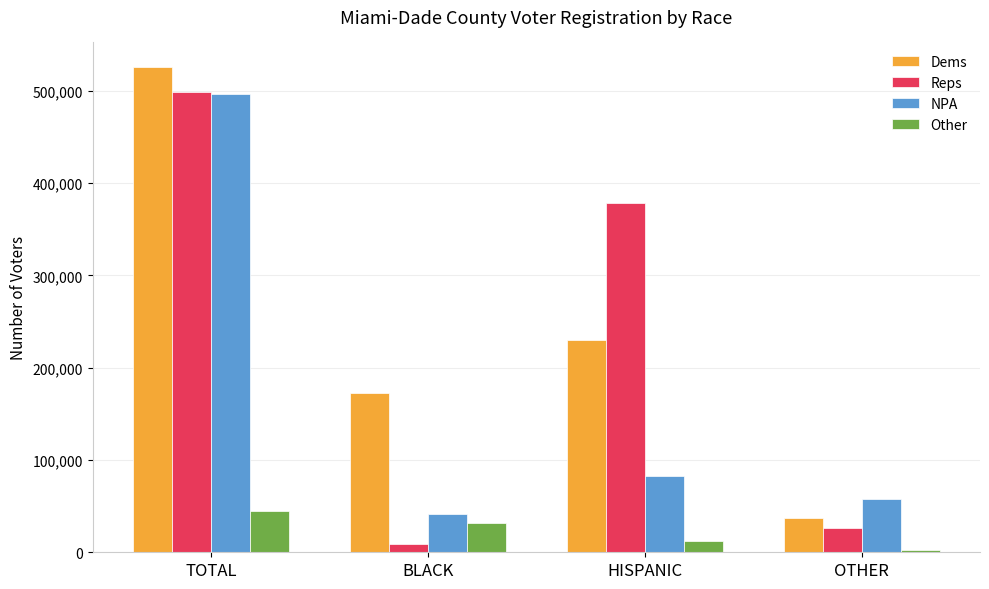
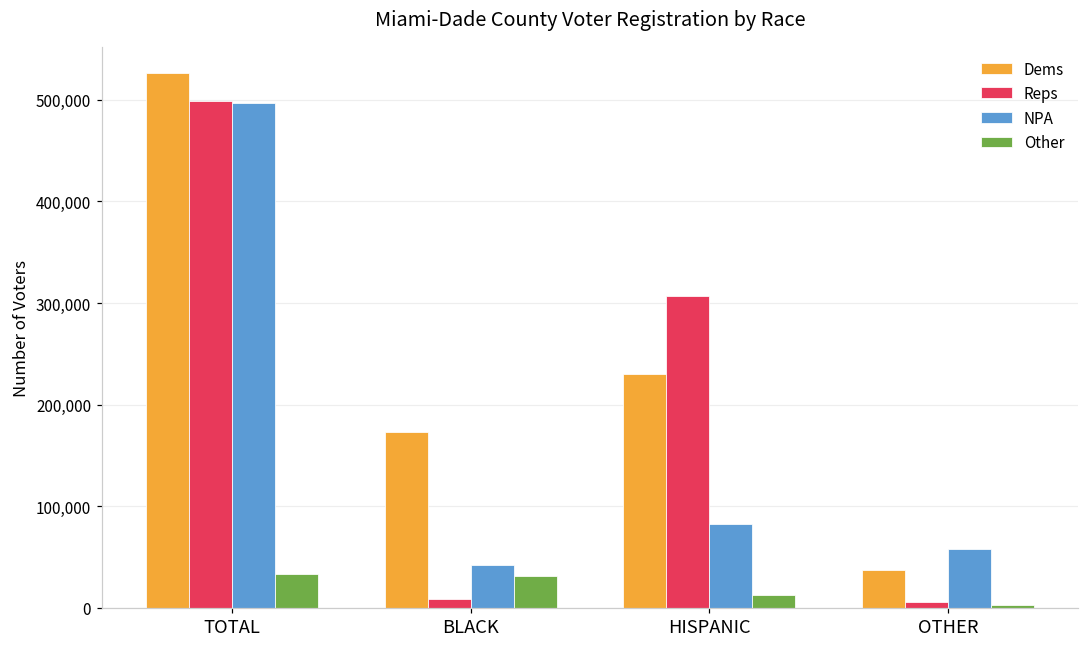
Other, TOTAL: 40,000 -> 30,000
Reps, HISPANIC: 380,000 -> 310,000
Reps, OTHER: 30,000 -> 10,000
